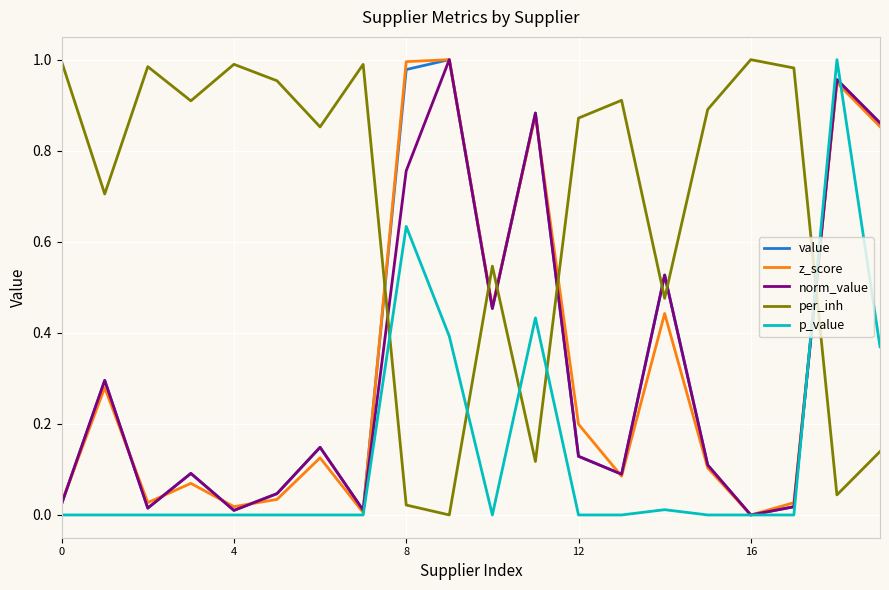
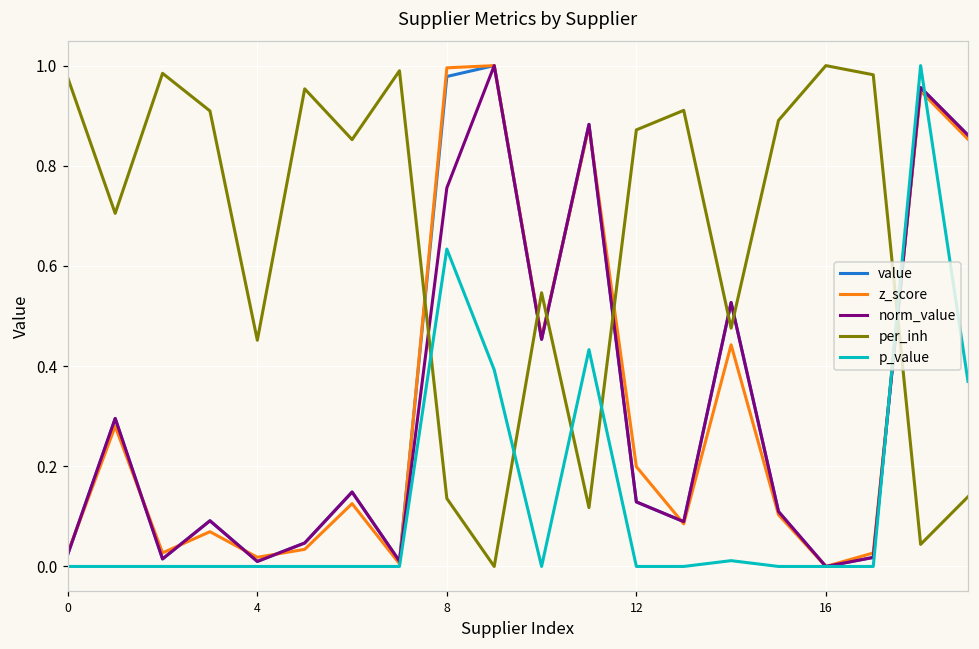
per_inh, 0: 1.00 -> 0.98
per_inh, 4: 0.99 -> 0.45
per_inh, 8: 0.02 -> 0.14
